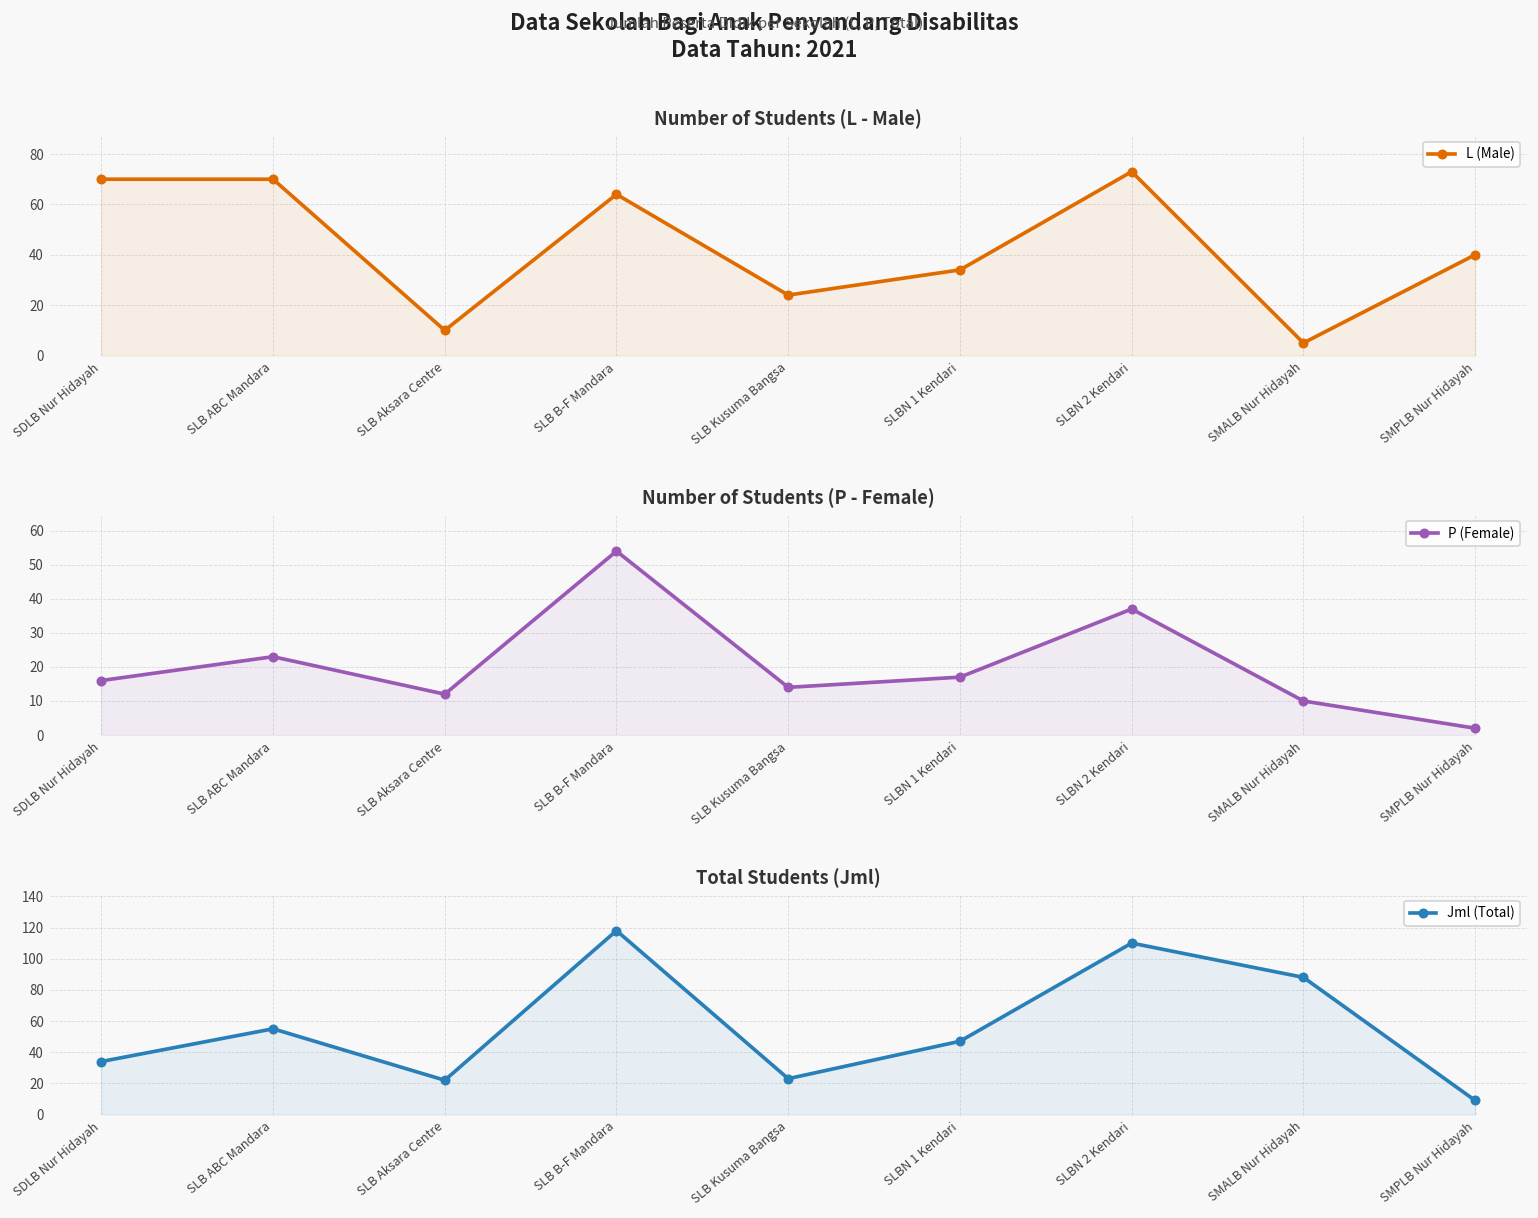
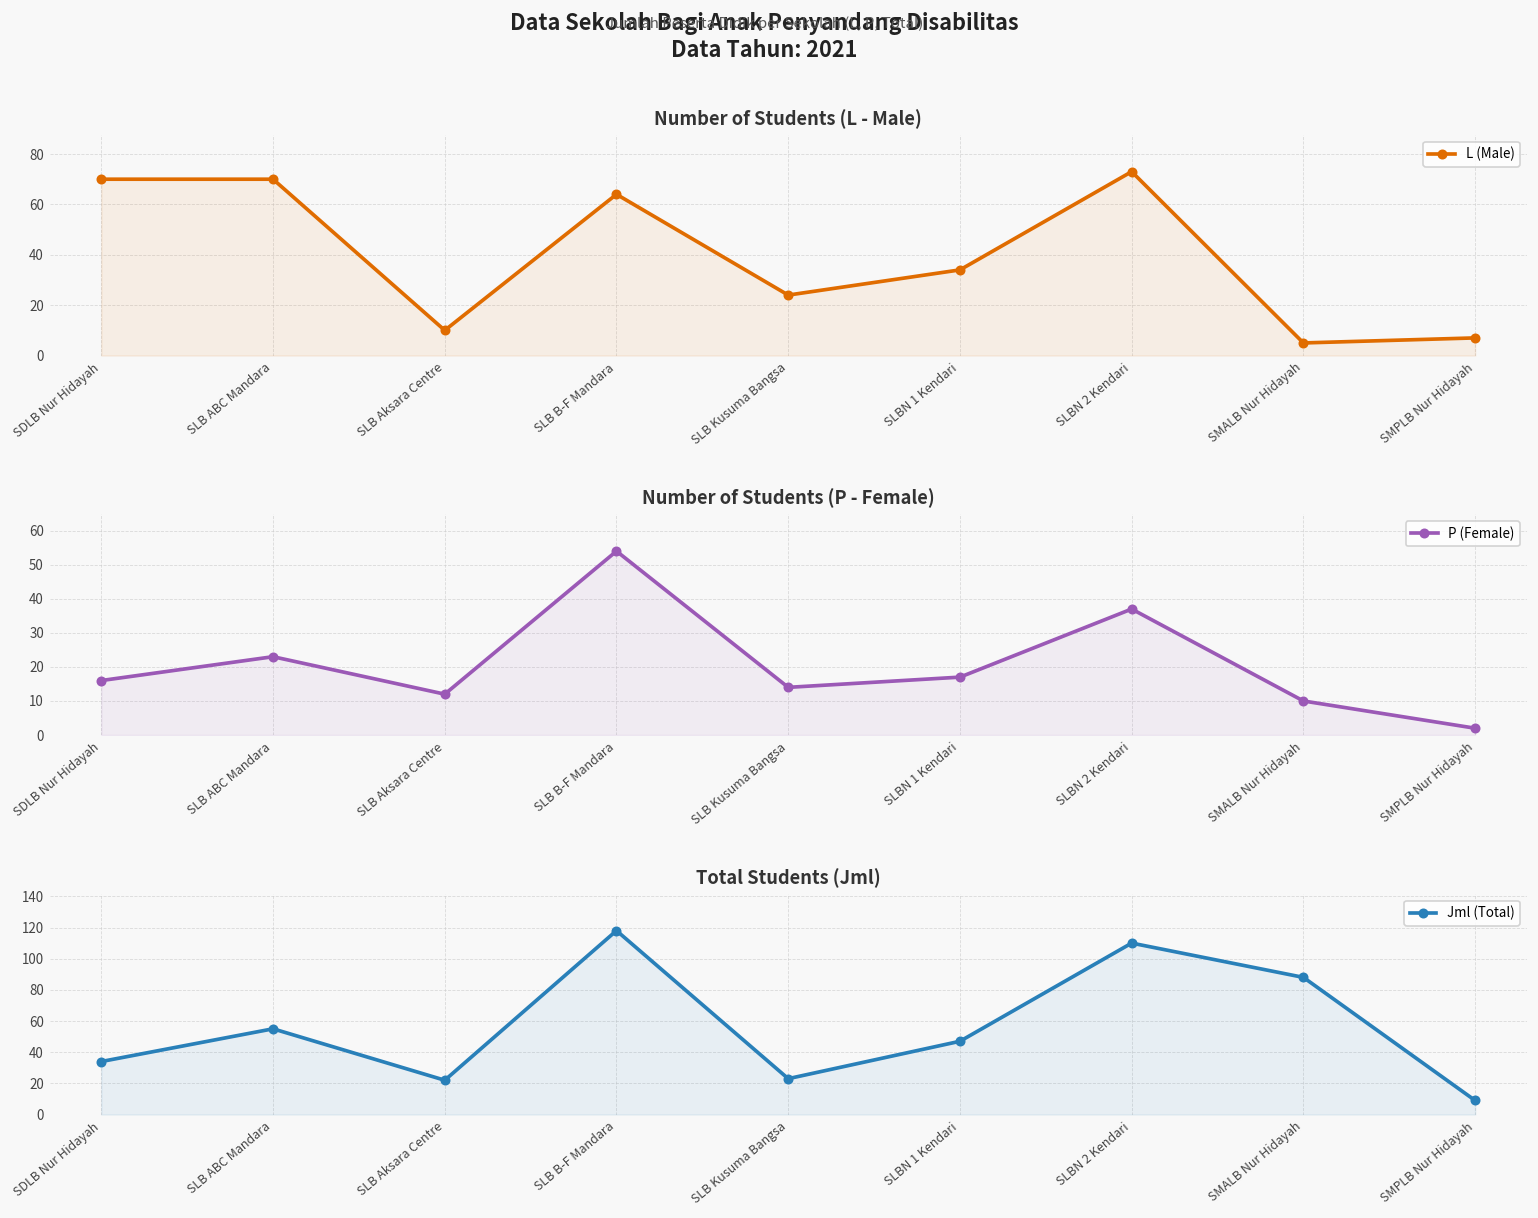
Number of Students (L - Male), SMPLB Nur Hidayah: 40 -> 7
